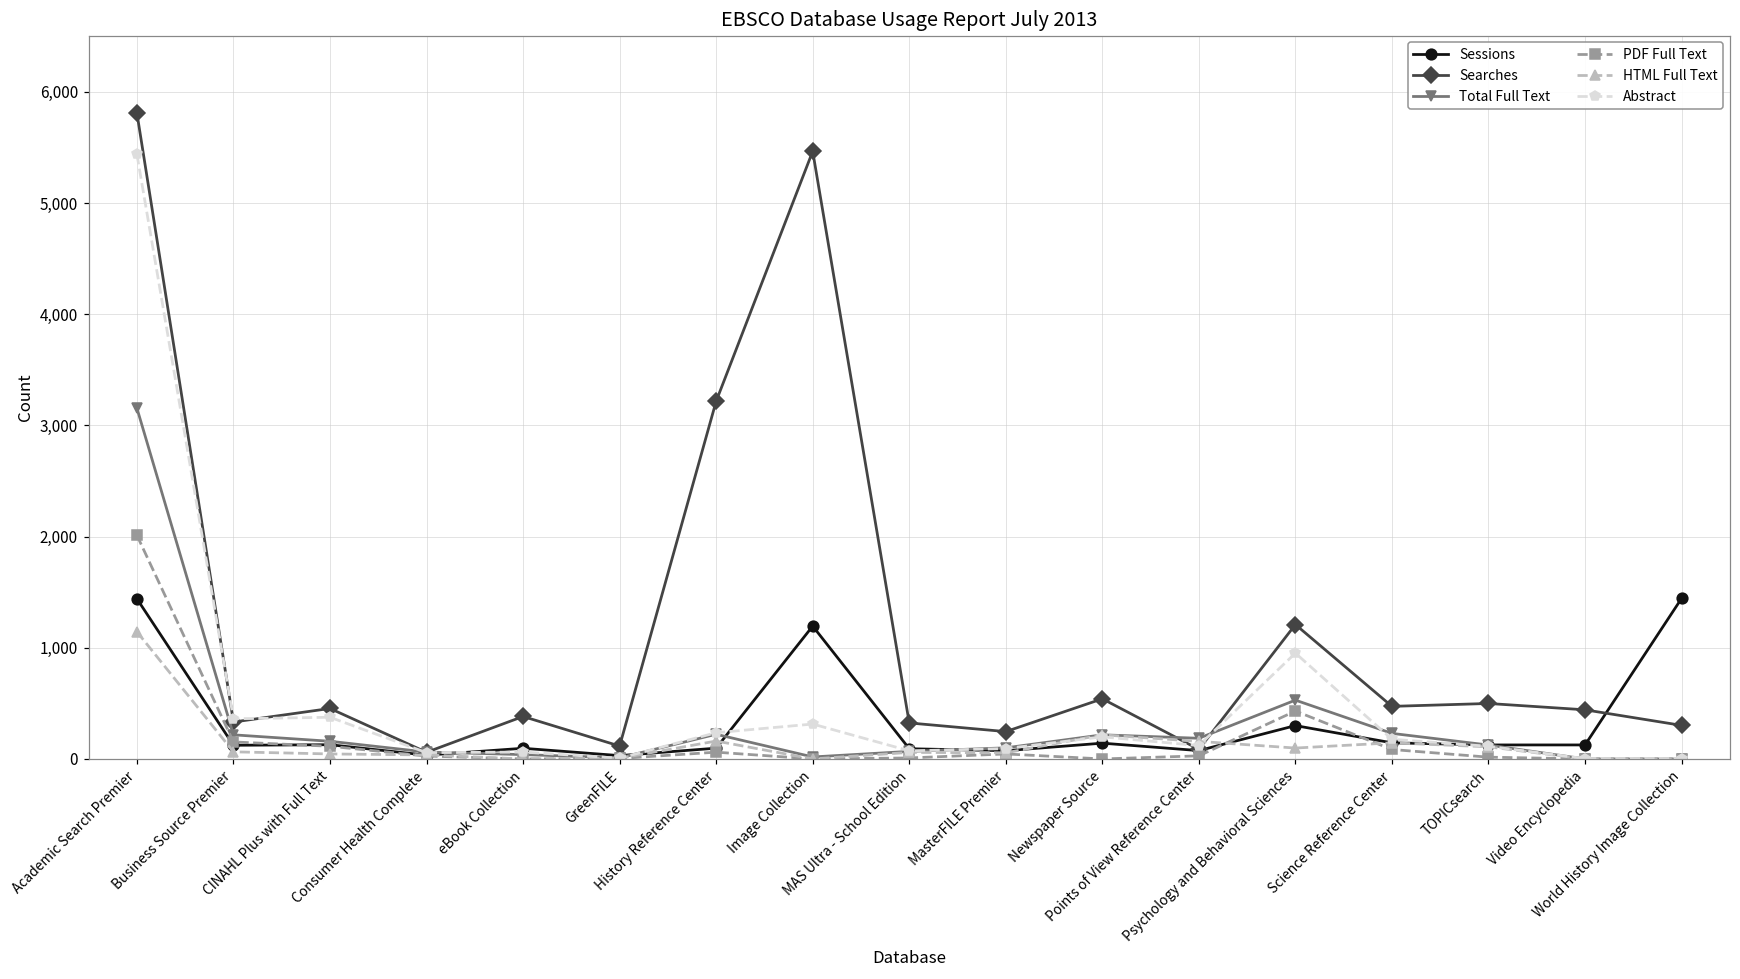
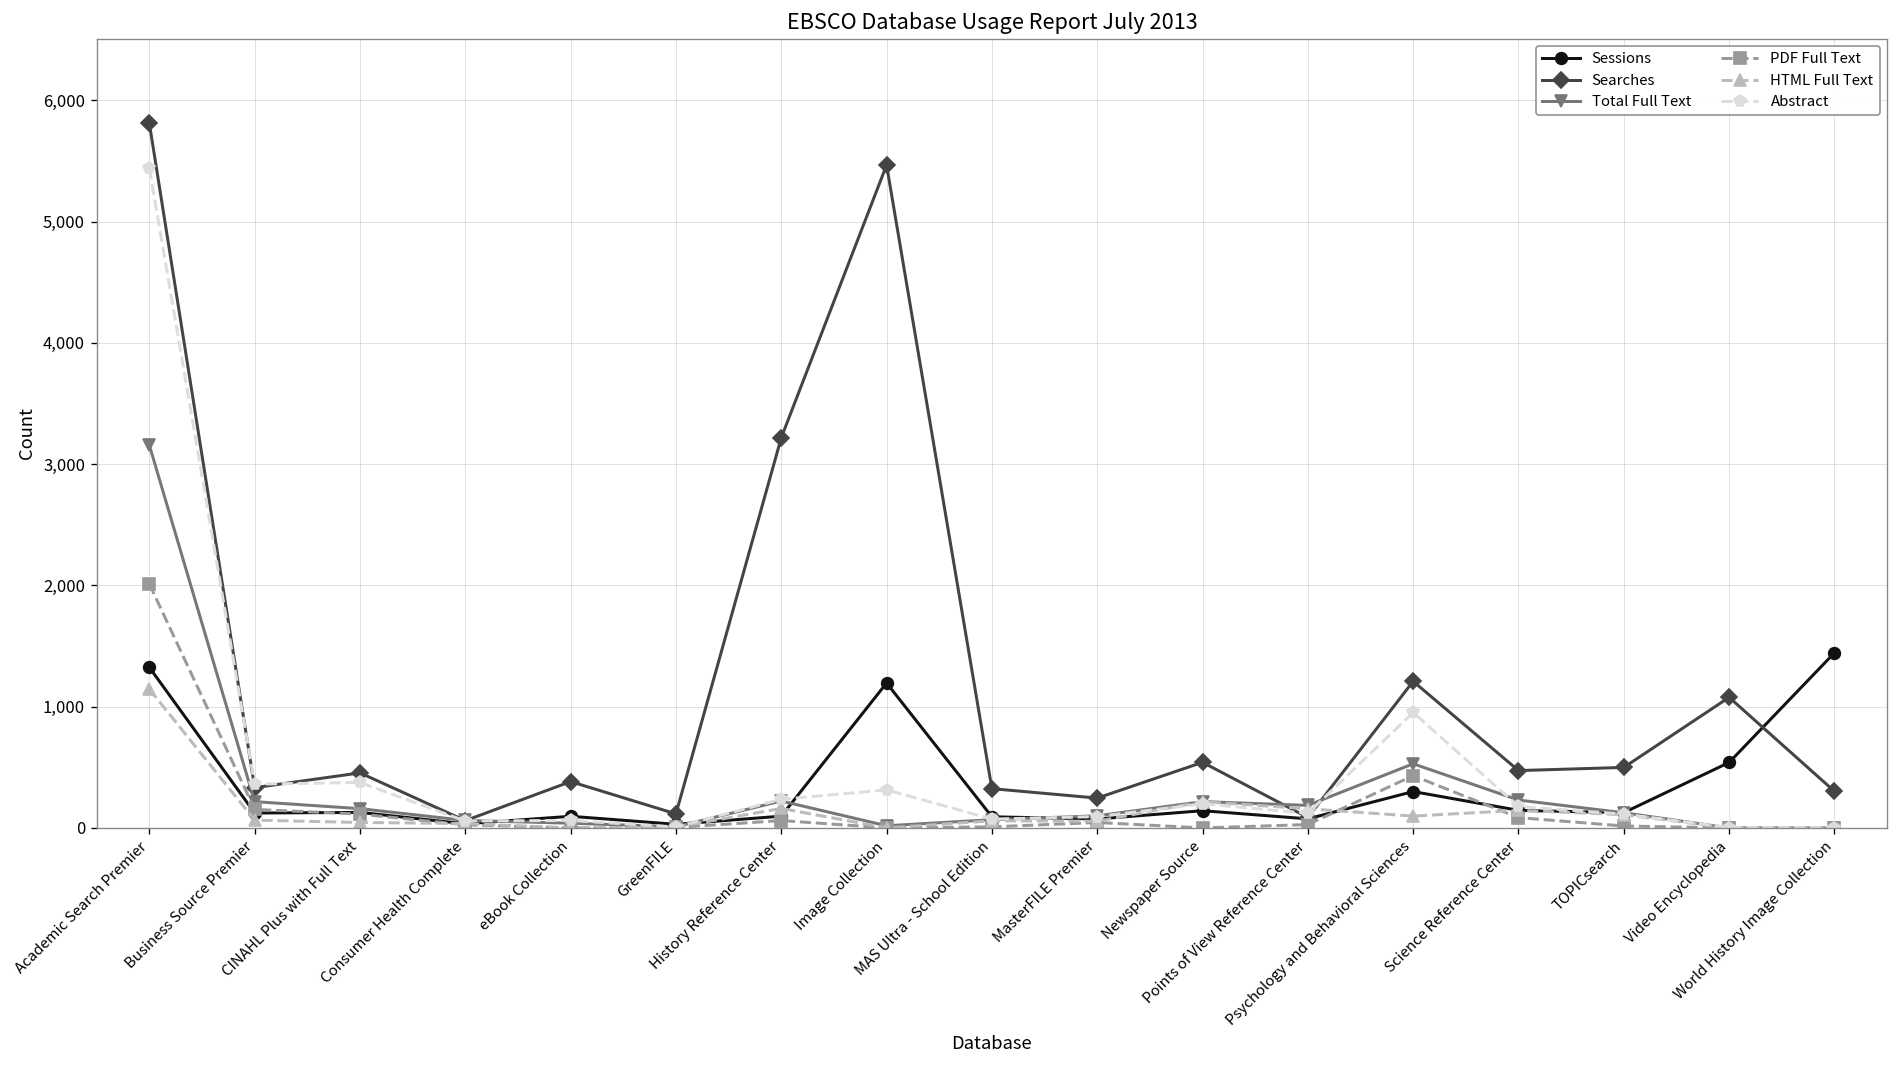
Sessions, Academic Search Premier: 1,440 -> 1,320
Sessions, Video Encyclopedia: 130 -> 540
Searches, Video Encyclopedia: 440 -> 1,080
